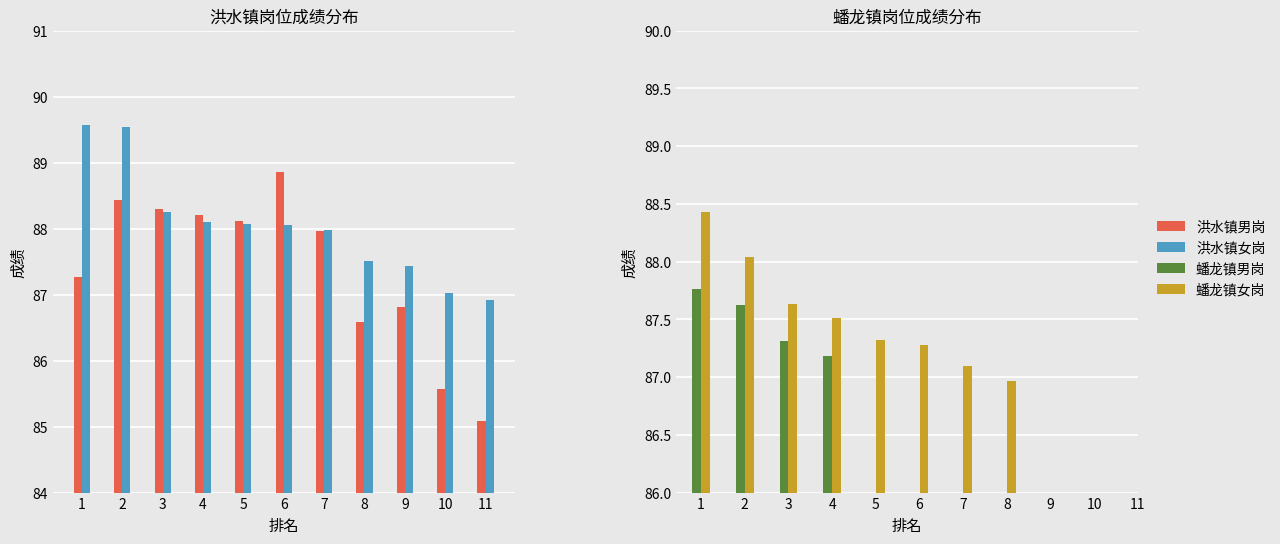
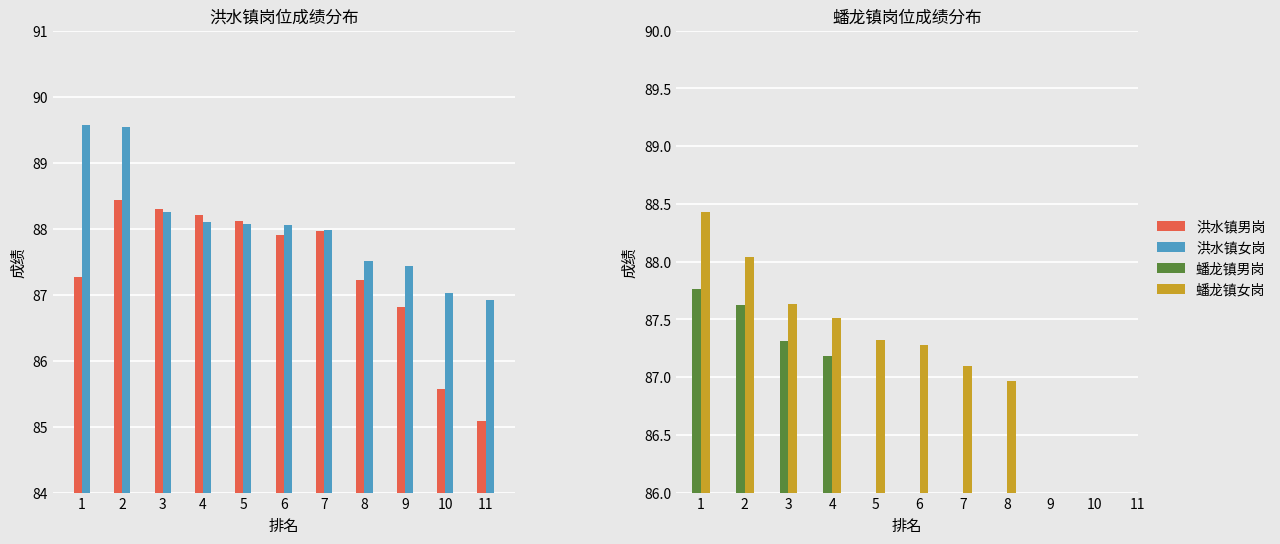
洪水镇岗位成绩分布, 洪水镇男岗, 6: 88.9 -> 87.9
洪水镇岗位成绩分布, 洪水镇男岗, 8: 86.6 -> 87.2
